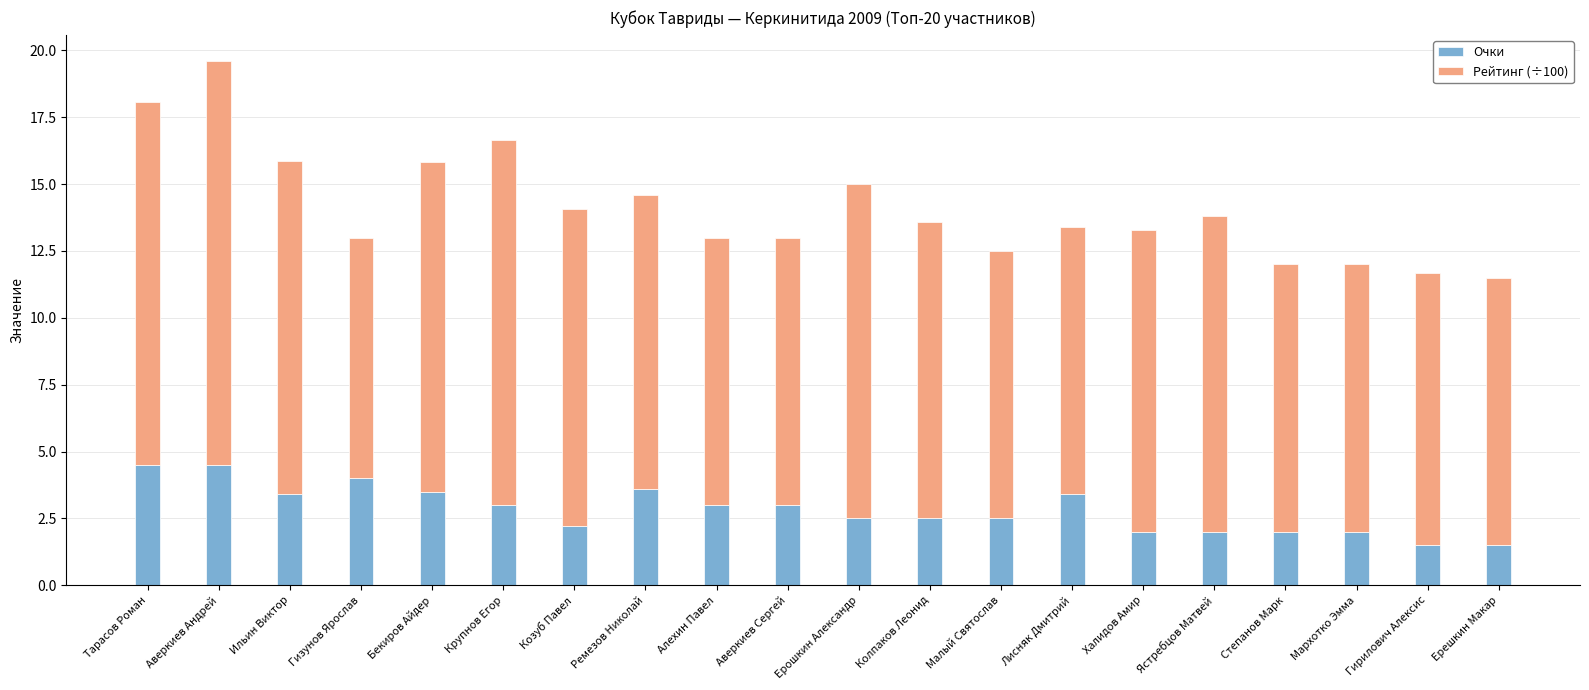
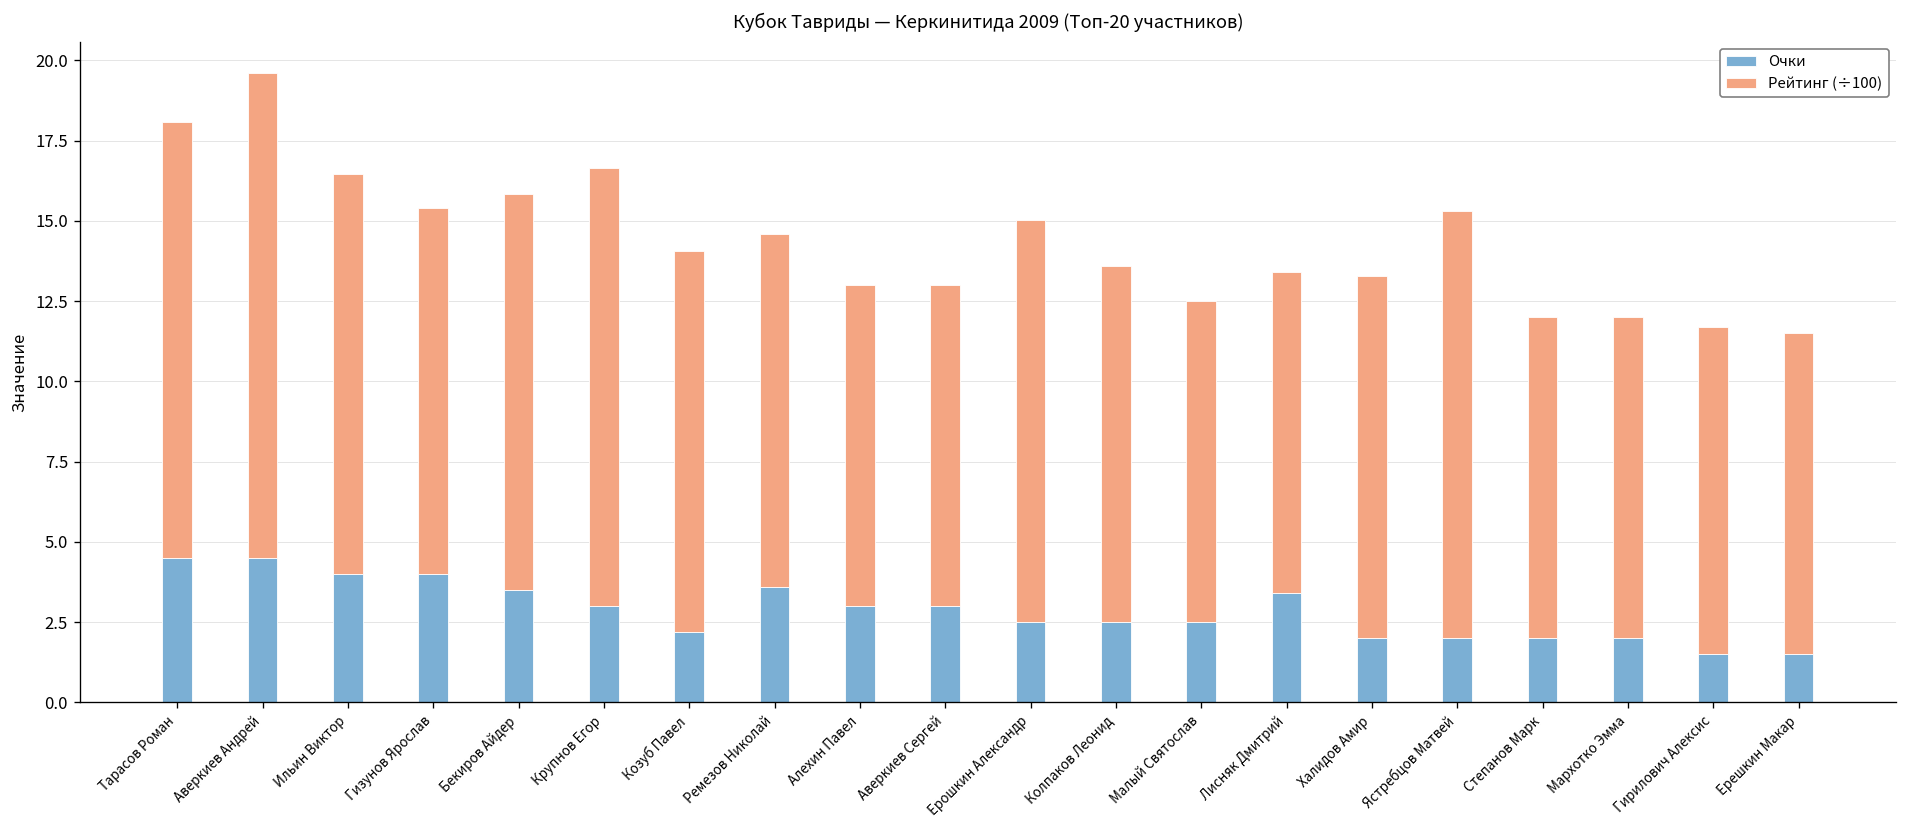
Очки, Ильин Виктор: 3.4 -> 4.0
Рейтинг (÷100), Гизунов Ярослав: 9.0 -> 11.4
Рейтинг (÷100), Ястребцов Матвей: 11.8 -> 13.3
